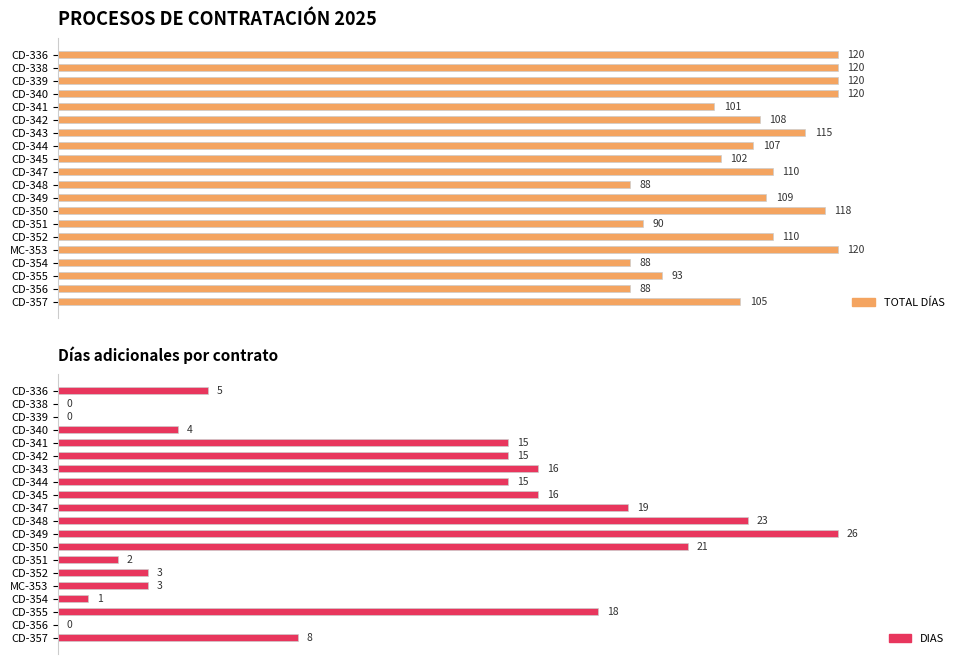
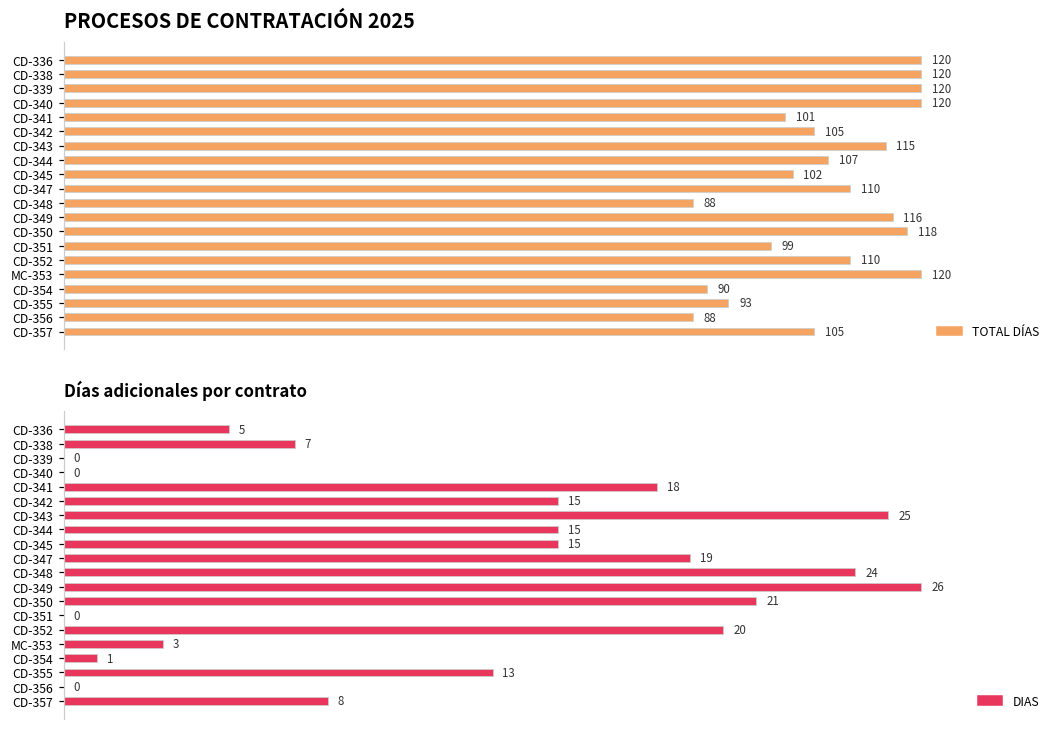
PROCESOS DE CONTRATACIÓN 2025, CD-342: 108 -> 105
PROCESOS DE CONTRATACIÓN 2025, CD-349: 109 -> 116
PROCESOS DE CONTRATACIÓN 2025, CD-351: 90 -> 99
PROCESOS DE CONTRATACIÓN 2025, CD-354: 88 -> 90
Días adicionales por contrato, CD-338: 0 -> 7
Días adicionales por contrato, CD-340: 4 -> 0
Días adicionales por contrato, CD-341: 15 -> 18
Días adicionales por contrato, CD-343: 16 -> 25
Días adicionales por contrato, CD-345: 16 -> 15
Días adicionales por contrato, CD-348: 23 -> 24
Días adicionales por contrato, CD-351: 2 -> 0
Días adicionales por contrato, CD-352: 3 -> 20
Días adicionales por contrato, CD-355: 18 -> 13
